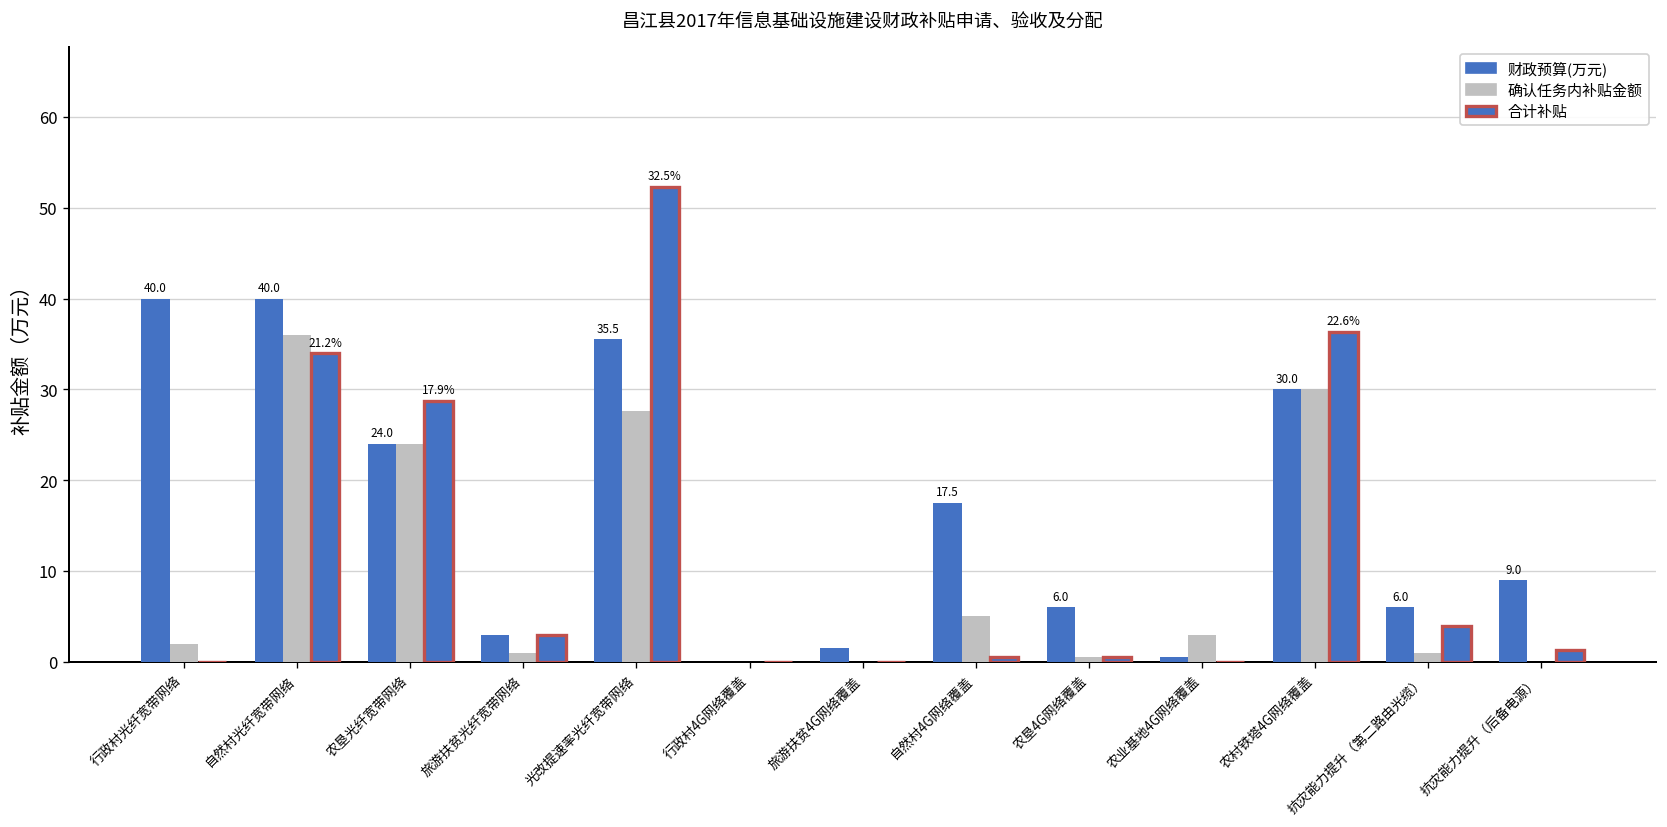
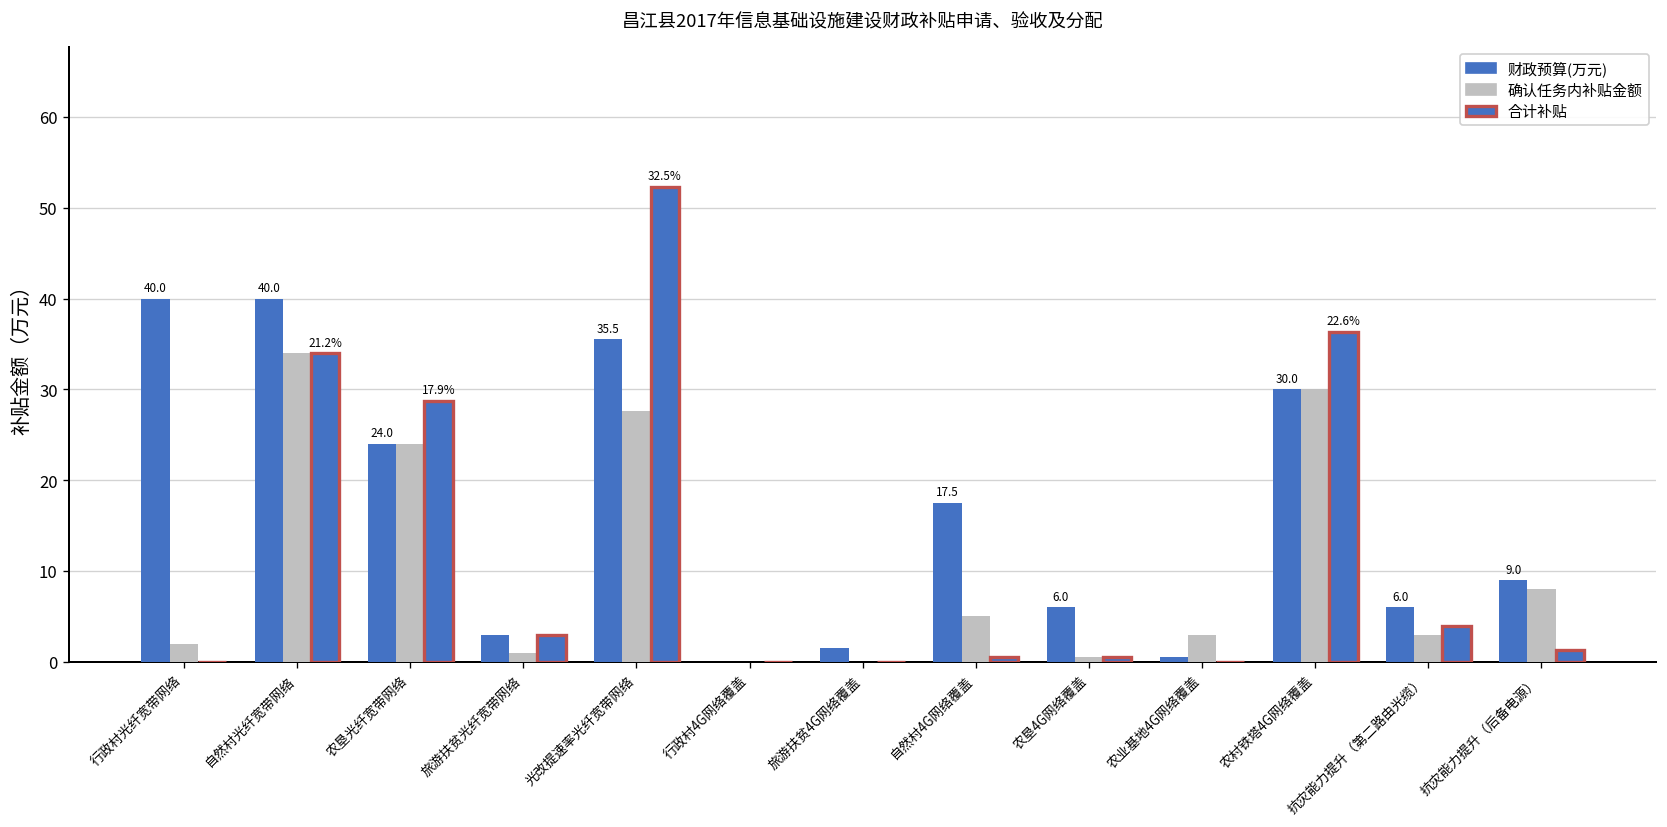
确认任务内补贴金额, 自然村光纤宽带网络: 36 -> 34
确认任务内补贴金额, 抗灾能力提升（第二路由光缆）: 1 -> 3
确认任务内补贴金额, 抗灾能力提升（后备电源）: 0 -> 8
